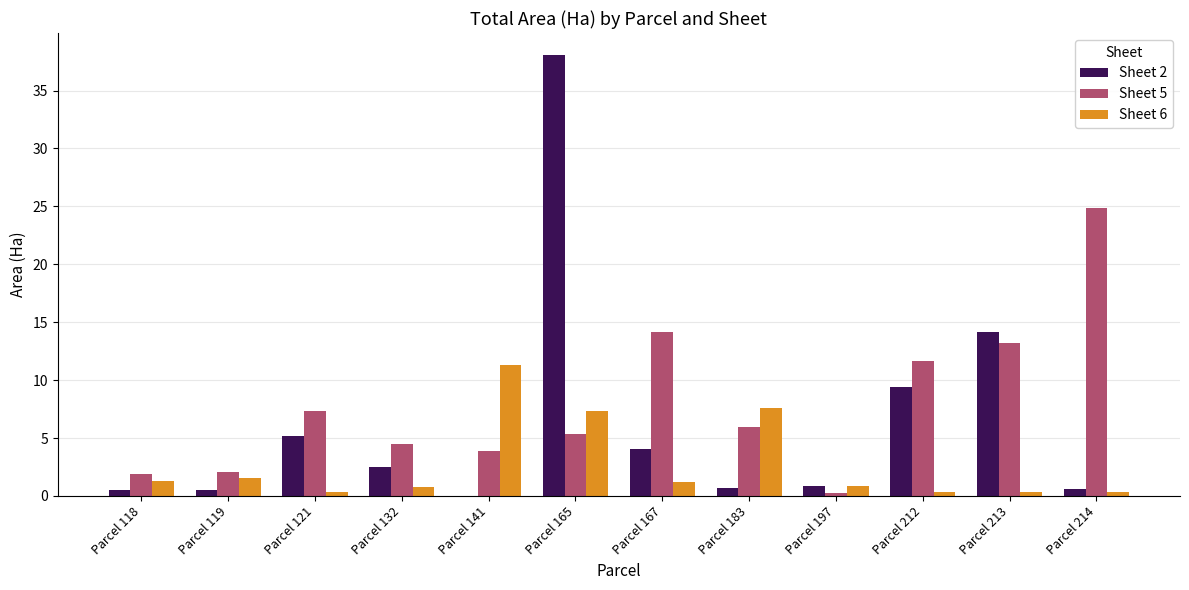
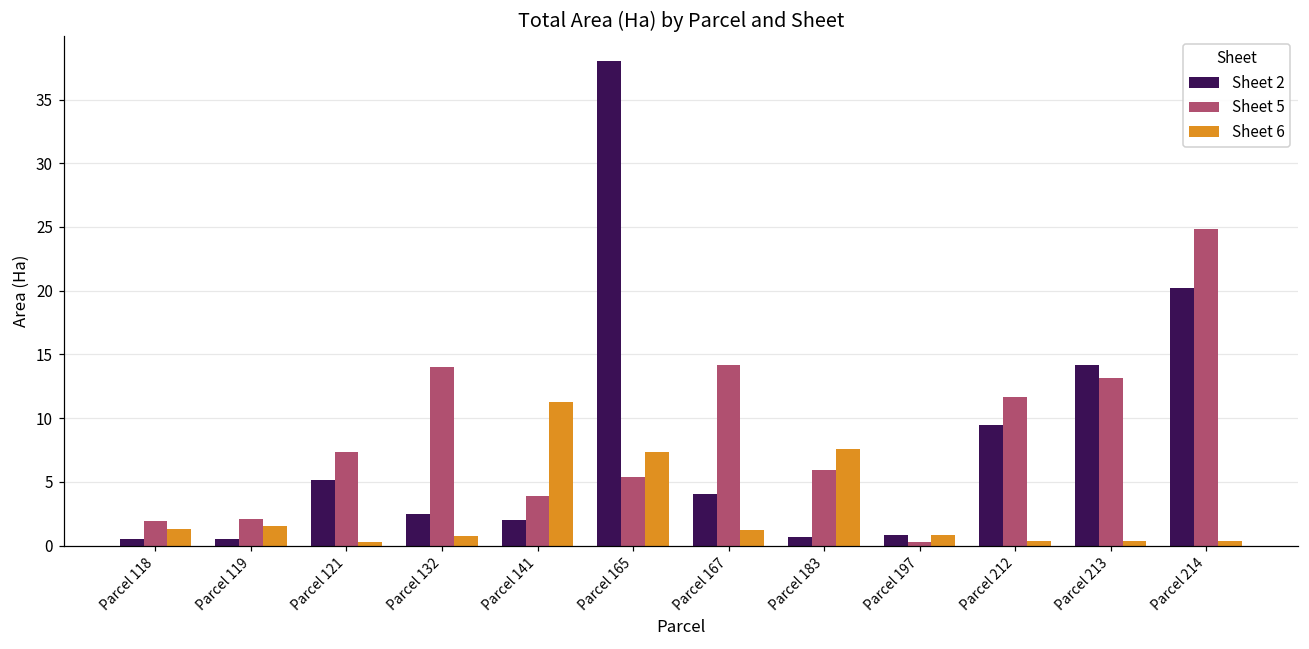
Sheet 5, Parcel 132: 4.5 -> 14.0
Sheet 2, Parcel 141: 0 -> 2
Sheet 2, Parcel 214: 0.6 -> 20.2
